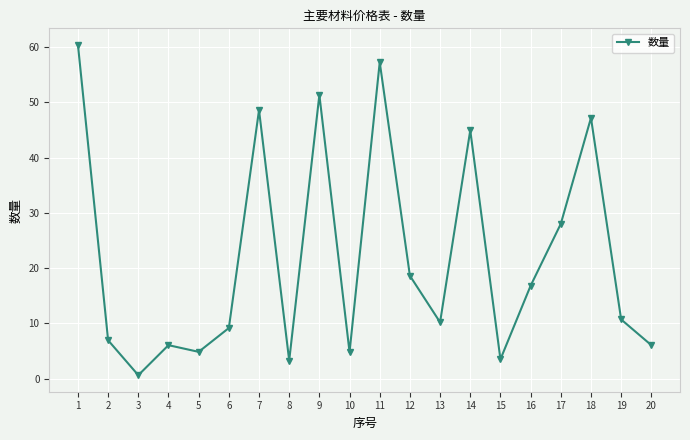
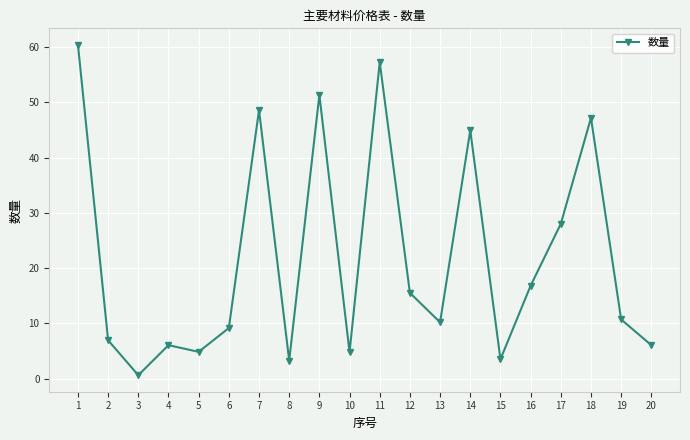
12: 19 -> 16
